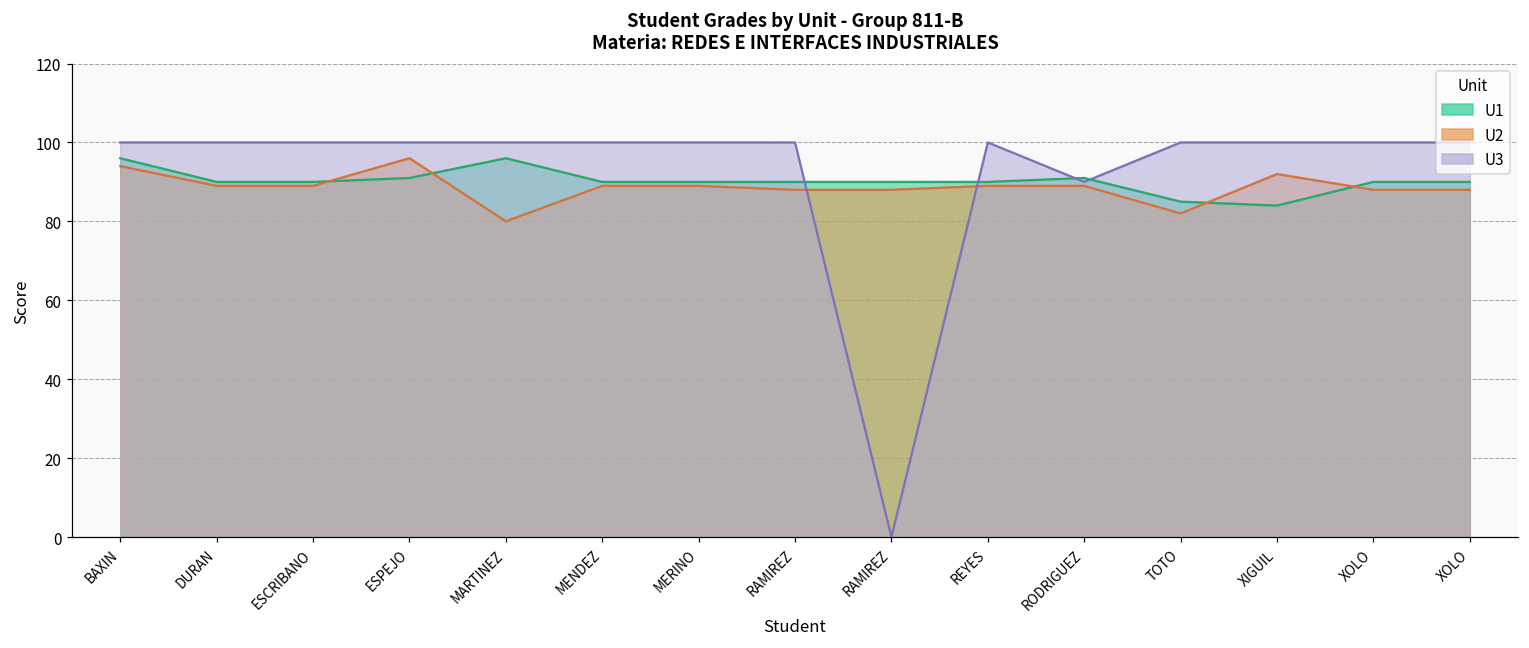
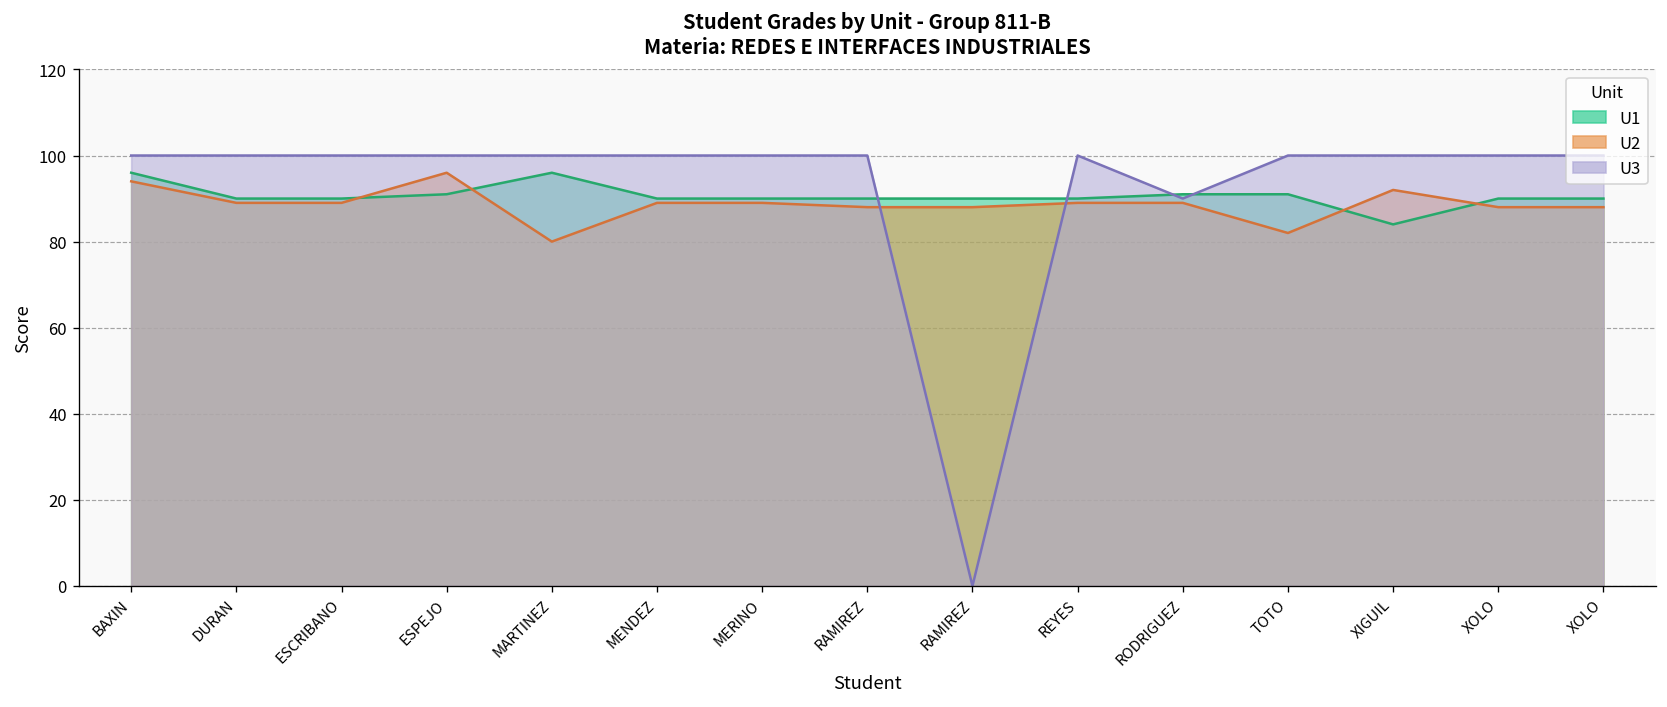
U1, TOTO: 85 -> 91
